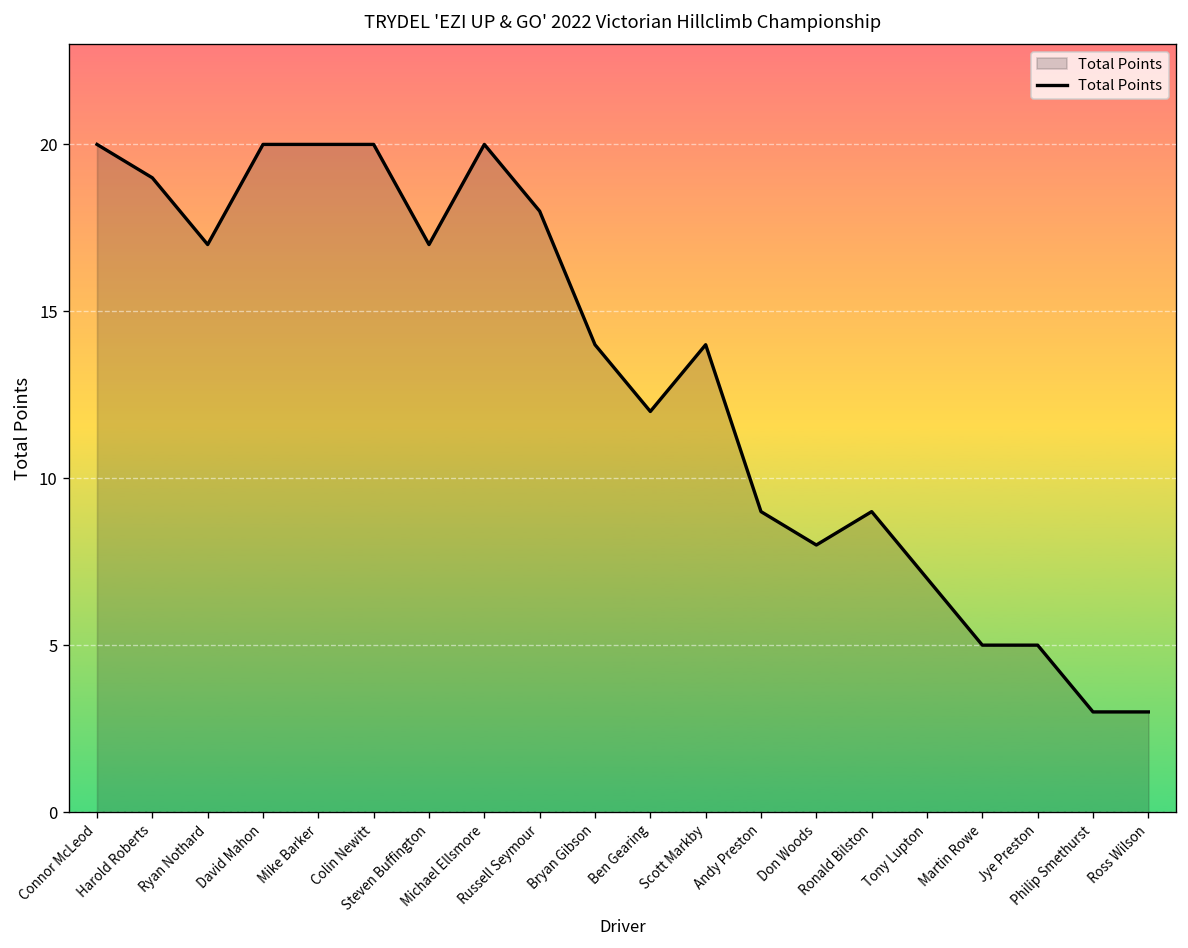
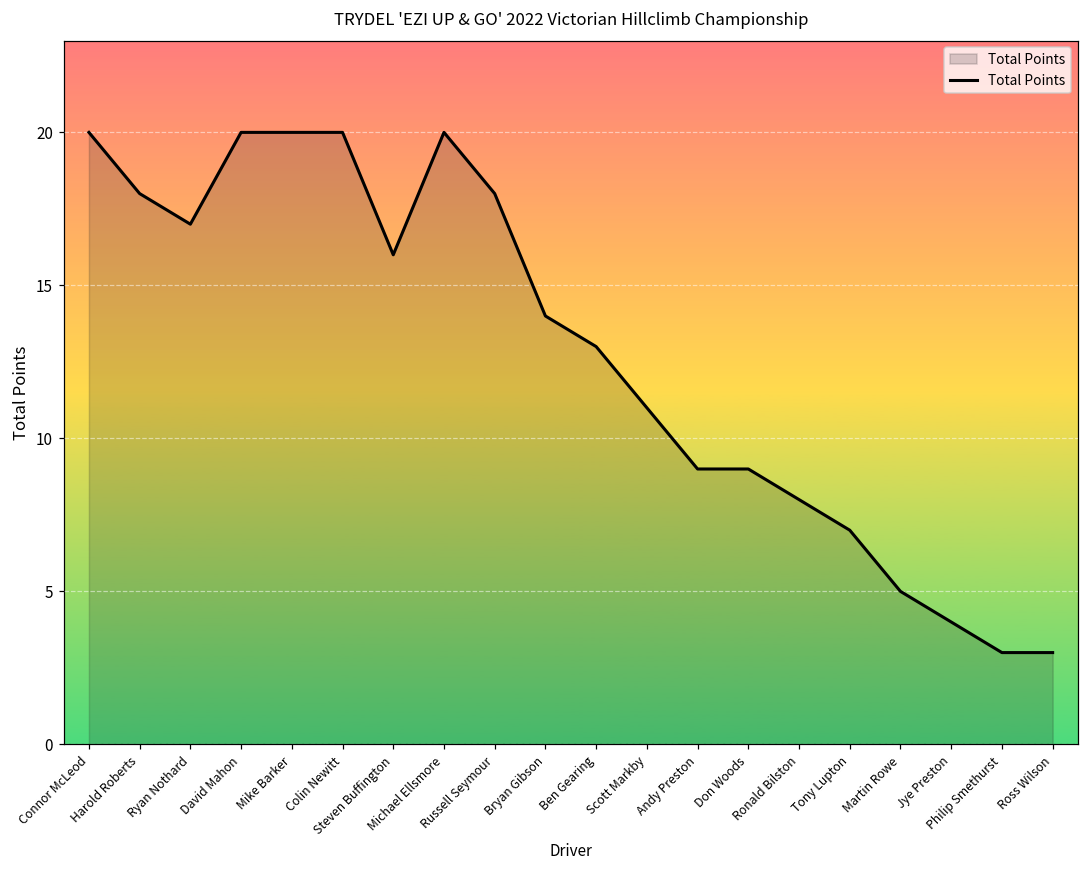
Harold Roberts: 19 -> 18
Steven Buffington: 17 -> 16
Ben Gearing: 12 -> 13
Scott Markby: 14 -> 11
Don Woods: 8 -> 9
Ronald Bilston: 9 -> 8
Jye Preston: 5 -> 4
